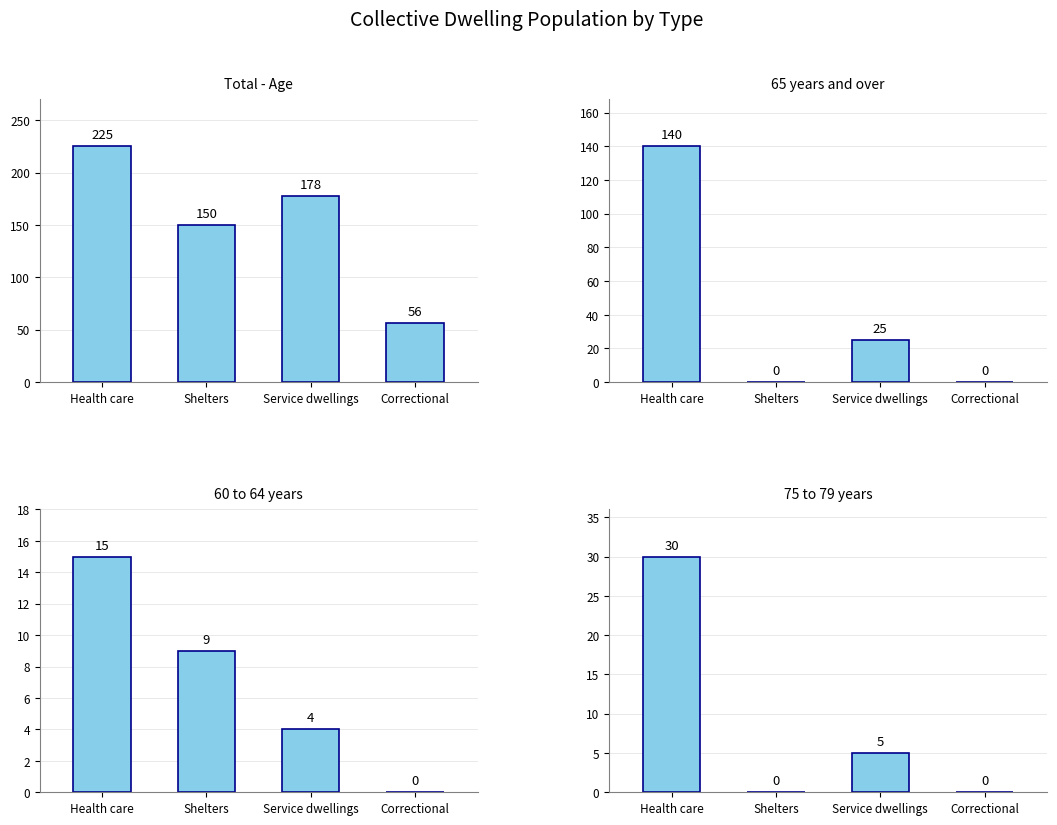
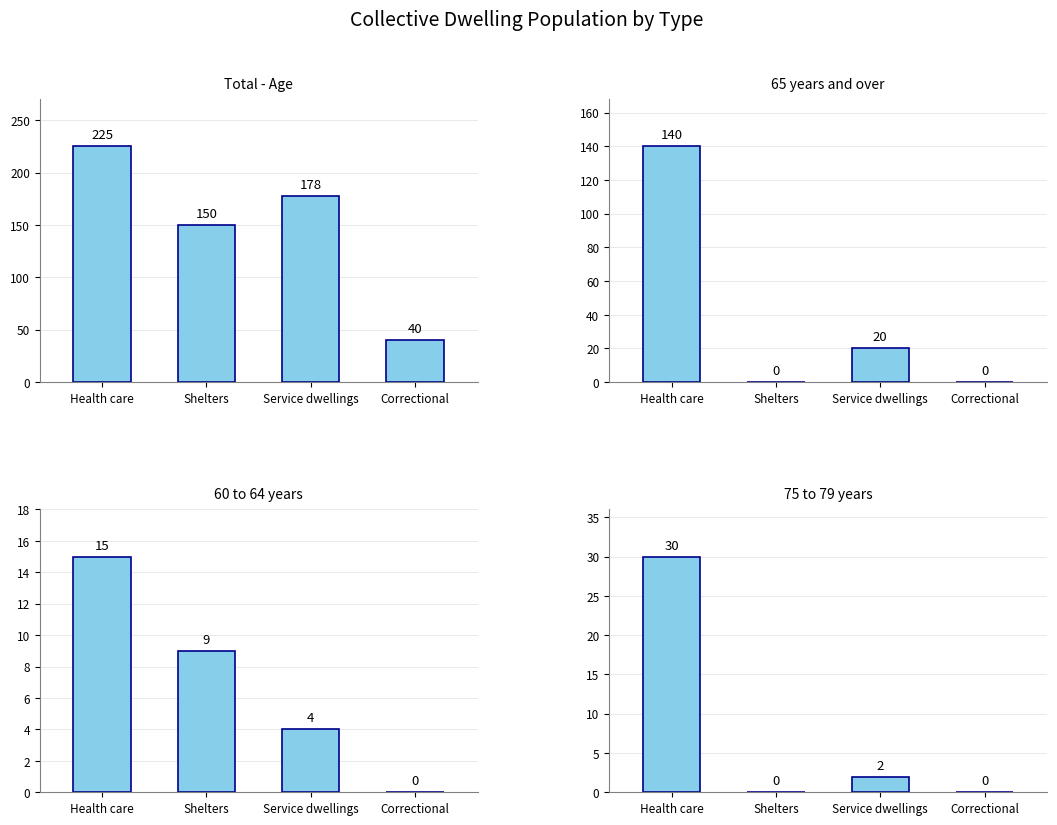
Total - Age, Correctional: 56 -> 40
65 years and over, Service dwellings: 25 -> 20
75 to 79 years, Service dwellings: 5 -> 2
